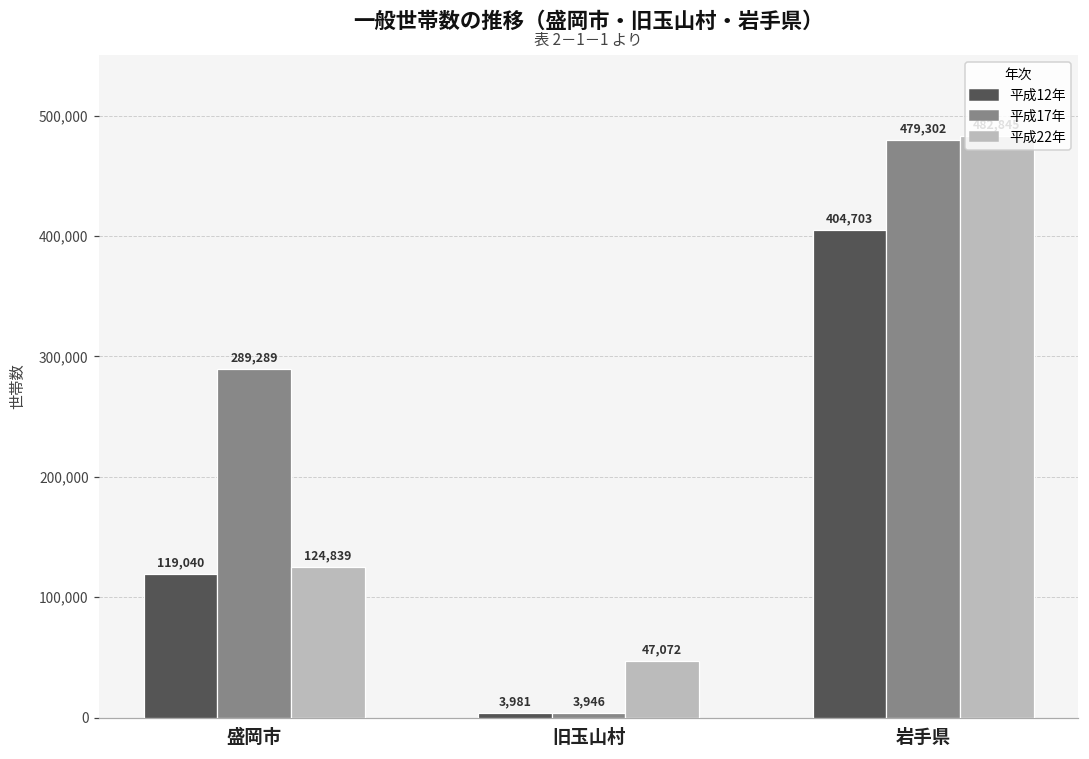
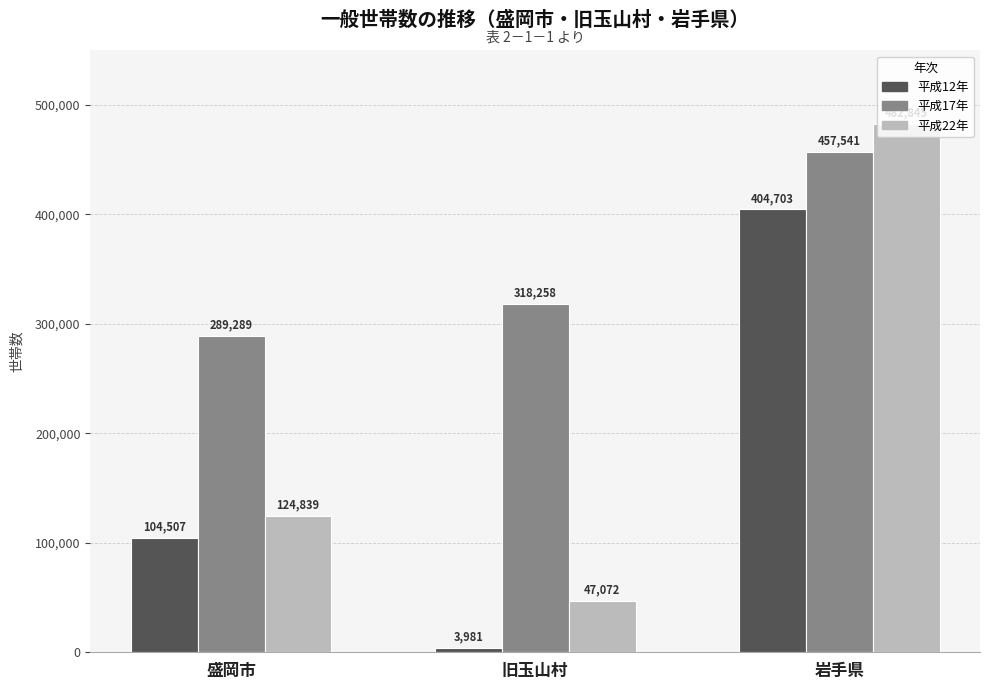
平成12年, 盛岡市: 119,040 -> 104,507
平成17年, 旧玉山村: 3,946 -> 318,258
平成17年, 岩手県: 479,302 -> 457,541
